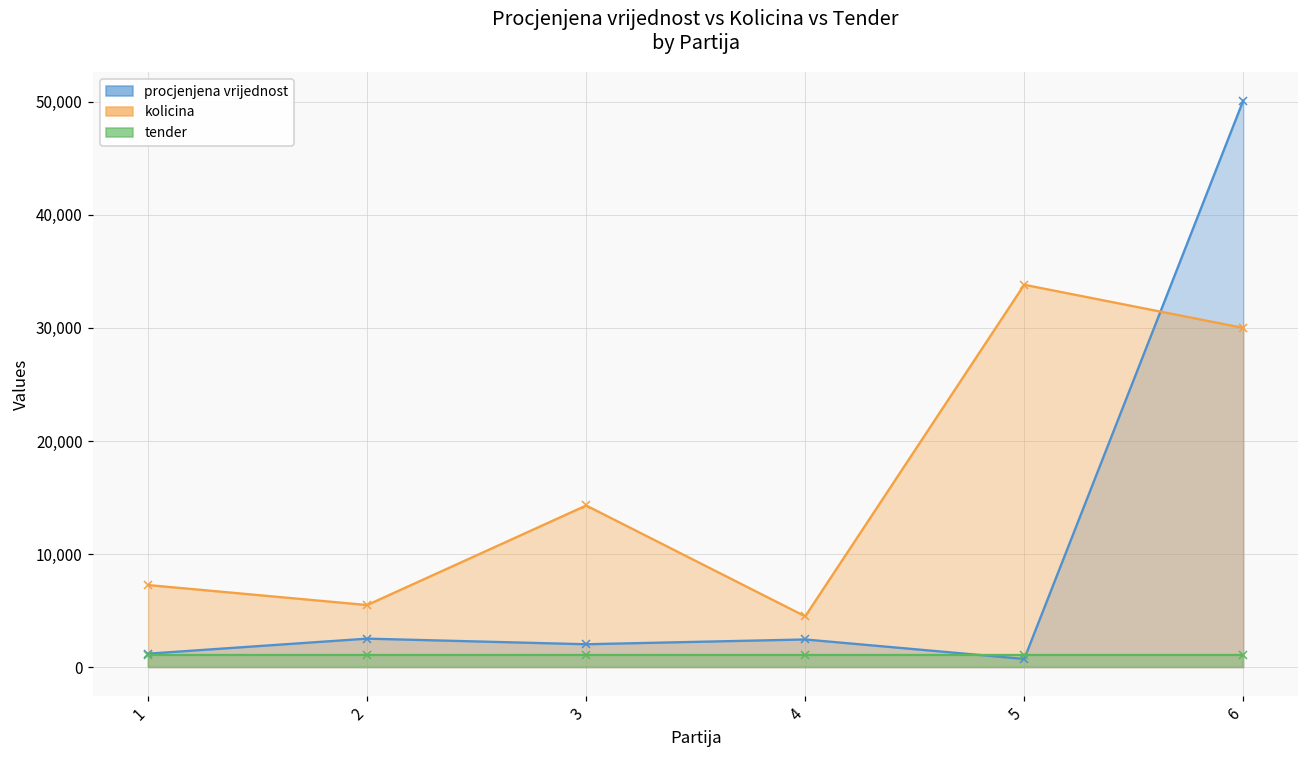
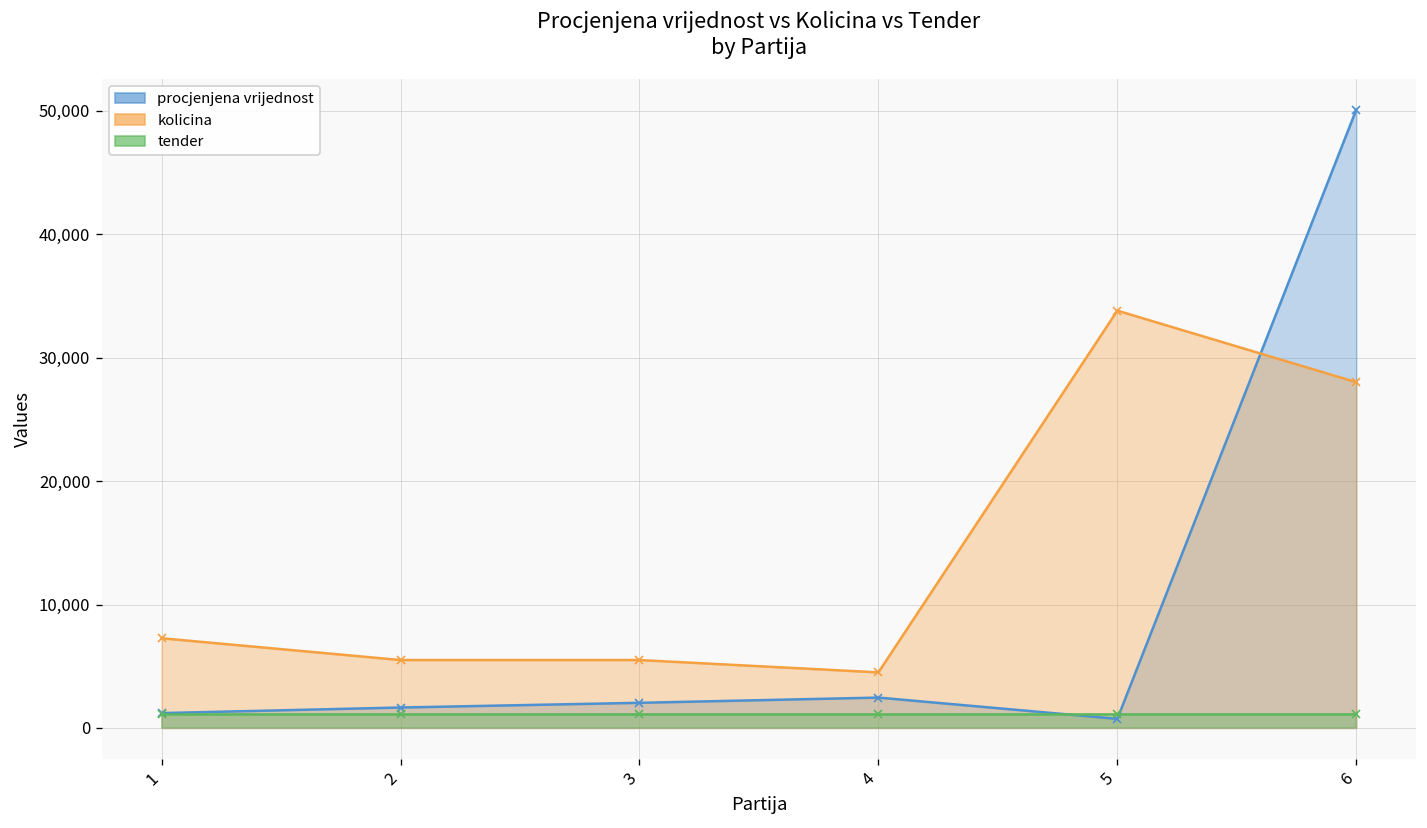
procjenjena vrijednost, 2: 2,500 -> 1,700
kolicina, 3: 14,300 -> 5,500
kolicina, 6: 30,000 -> 28,000
